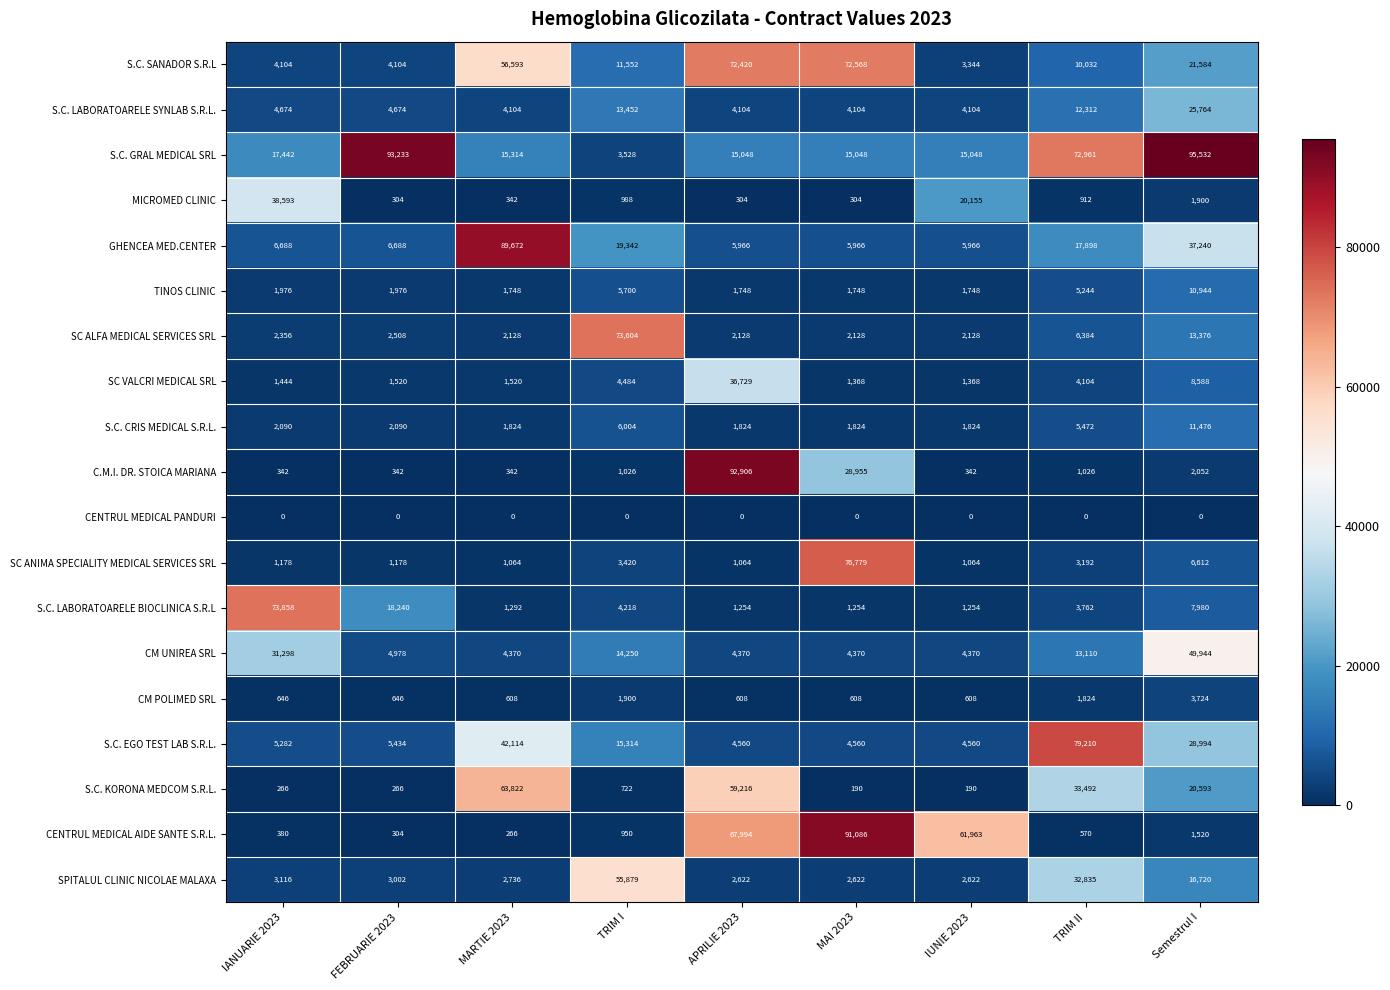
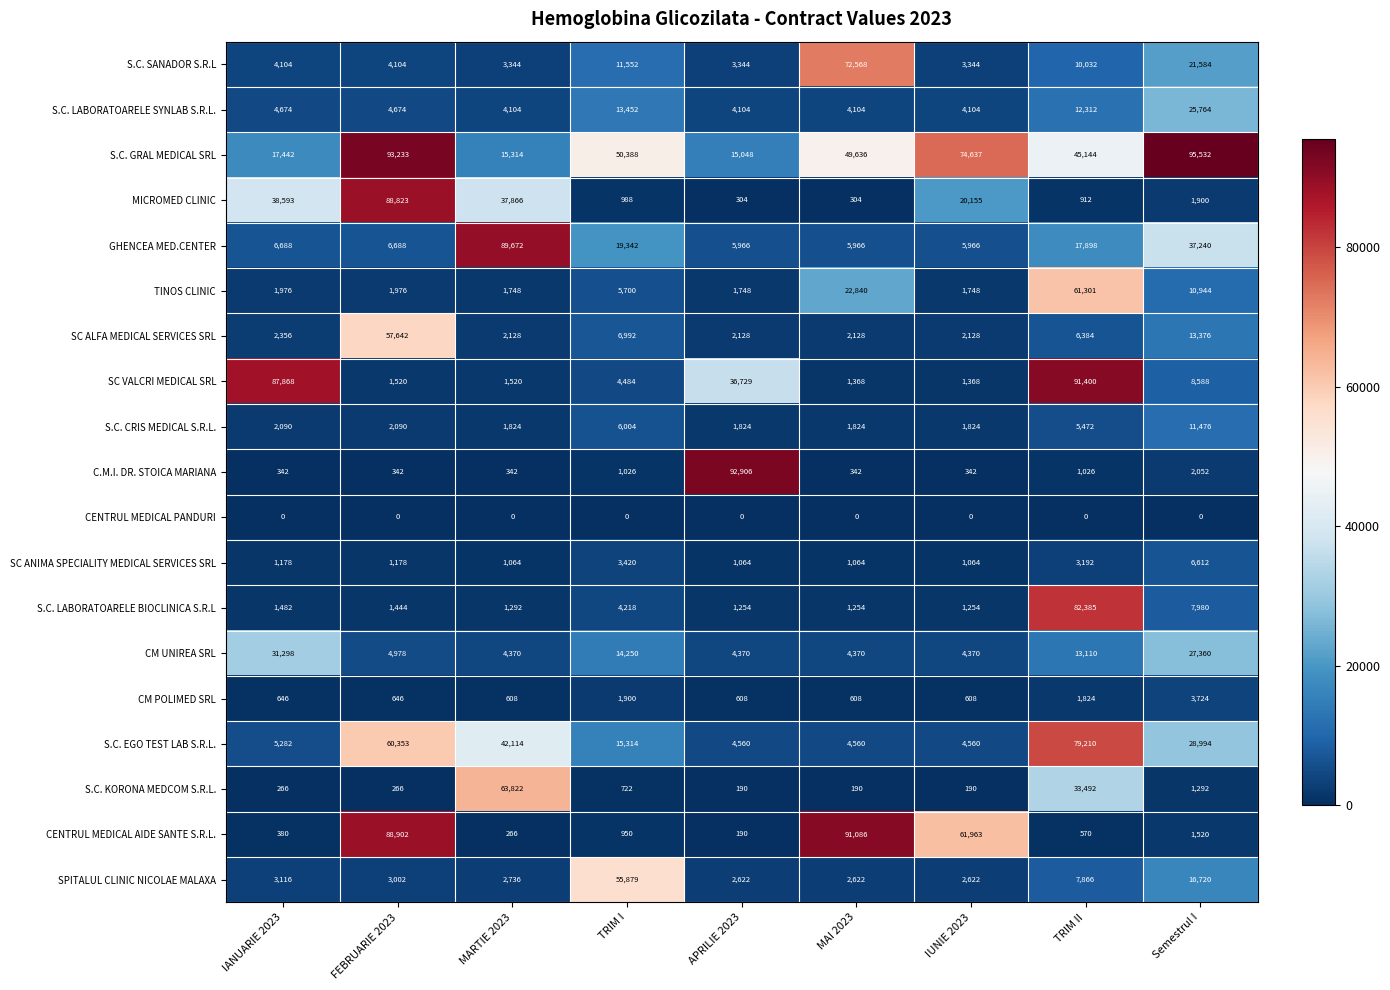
S.C. SANADOR S.R.L, MARTIE 2023: 56,593 -> 3,344
S.C. SANADOR S.R.L, APRILIE 2023: 72,420 -> 3,344
S.C. GRAL MEDICAL SRL, TRIM I: 3,528 -> 50,388
S.C. GRAL MEDICAL SRL, MAI 2023: 15,048 -> 49,636
S.C. GRAL MEDICAL SRL, IUNIE 2023: 15,048 -> 74,637
S.C. GRAL MEDICAL SRL, TRIM II: 72,961 -> 45,144
MICROMED CLINIC, FEBRUARIE 2023: 304 -> 88,823
MICROMED CLINIC, MARTIE 2023: 342 -> 37,866
TINOS CLINIC, MAI 2023: 1,748 -> 22,840
TINOS CLINIC, TRIM II: 5,244 -> 61,301
SC ALFA MEDICAL SERVICES SRL, FEBRUARIE 2023: 2,508 -> 57,642
SC ALFA MEDICAL SERVICES SRL, TRIM I: 73,604 -> 6,992
SC VALCRI MEDICAL SRL, IANUARIE 2023: 1,444 -> 87,868
SC VALCRI MEDICAL SRL, TRIM II: 4,104 -> 91,400
C.M.I. DR. STOICA MARIANA, MAI 2023: 28,955 -> 342
SC ANIMA SPECIALITY MEDICAL SERVICES SRL, MAI 2023: 76,779 -> 1,064
S.C. LABORATOARELE BIOCLINICA S.R.L, IANUARIE 2023: 73,858 -> 1,482
S.C. LABORATOARELE BIOCLINICA S.R.L, FEBRUARIE 2023: 18,240 -> 1,444
S.C. LABORATOARELE BIOCLINICA S.R.L, TRIM II: 3,762 -> 82,385
CM UNIREA SRL, Semestrul I: 49,944 -> 27,360
S.C. EGO TEST LAB S.R.L., FEBRUARIE 2023: 5,434 -> 60,353
S.C. KORONA MEDCOM S.R.L., APRILIE 2023: 59,216 -> 190
S.C. KORONA MEDCOM S.R.L., Semestrul I: 20,593 -> 1,292
CENTRUL MEDICAL AIDE SANTE S.R.L., FEBRUARIE 2023: 304 -> 88,902
CENTRUL MEDICAL AIDE SANTE S.R.L., APRILIE 2023: 67,994 -> 190
SPITALUL CLINIC NICOLAE MALAXA, TRIM II: 32,835 -> 7,866
